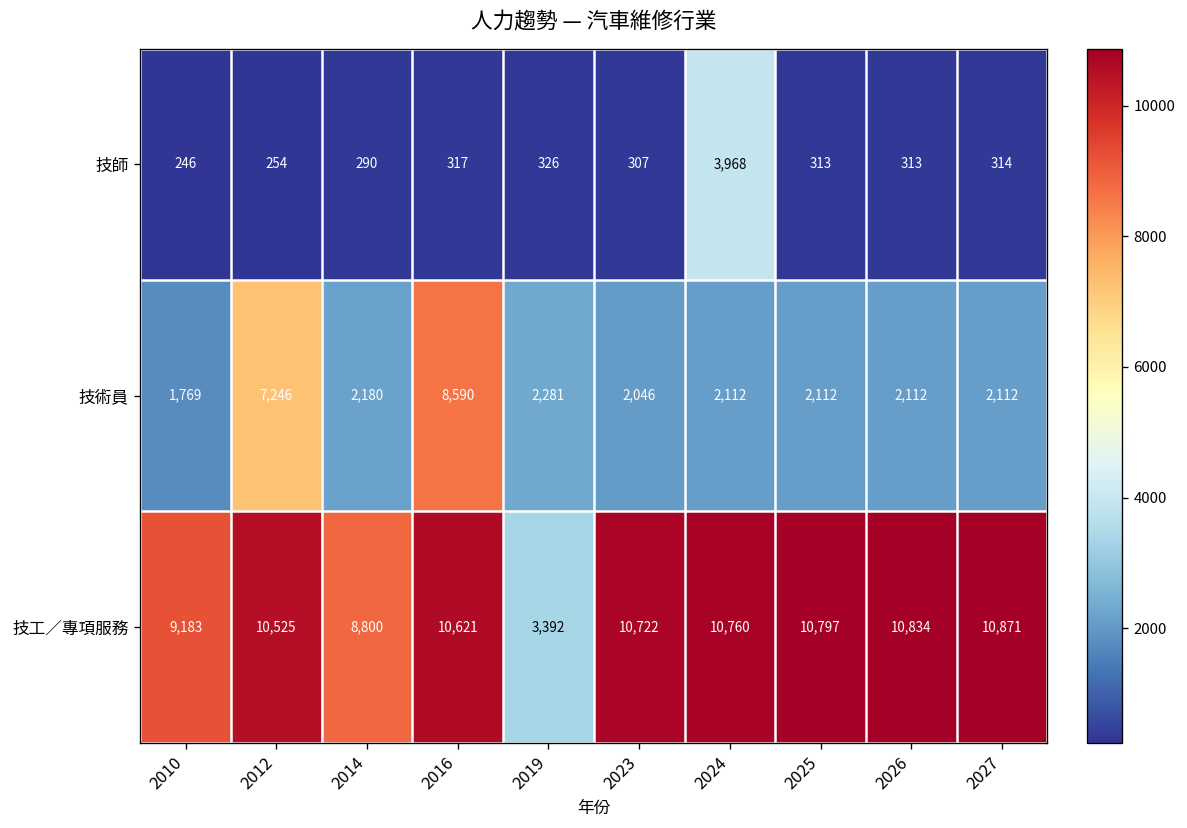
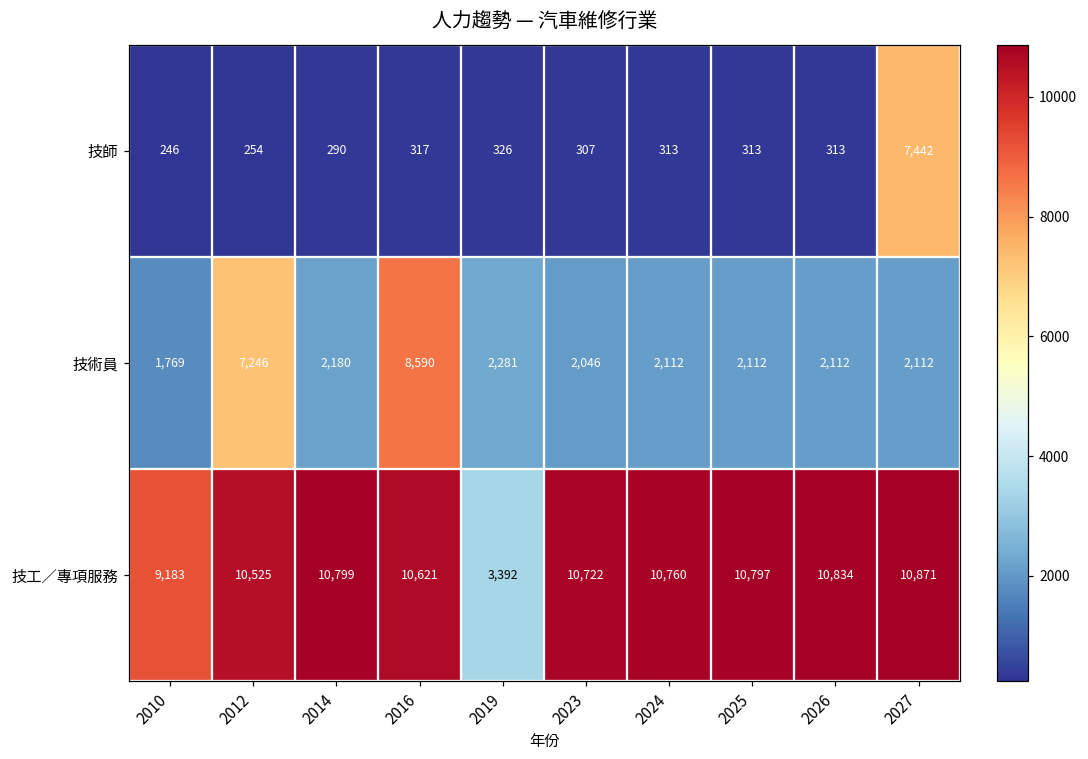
技師, 2024: 3,968 -> 313
技師, 2027: 314 -> 7,442
技工／專項服務, 2014: 8,800 -> 10,799
